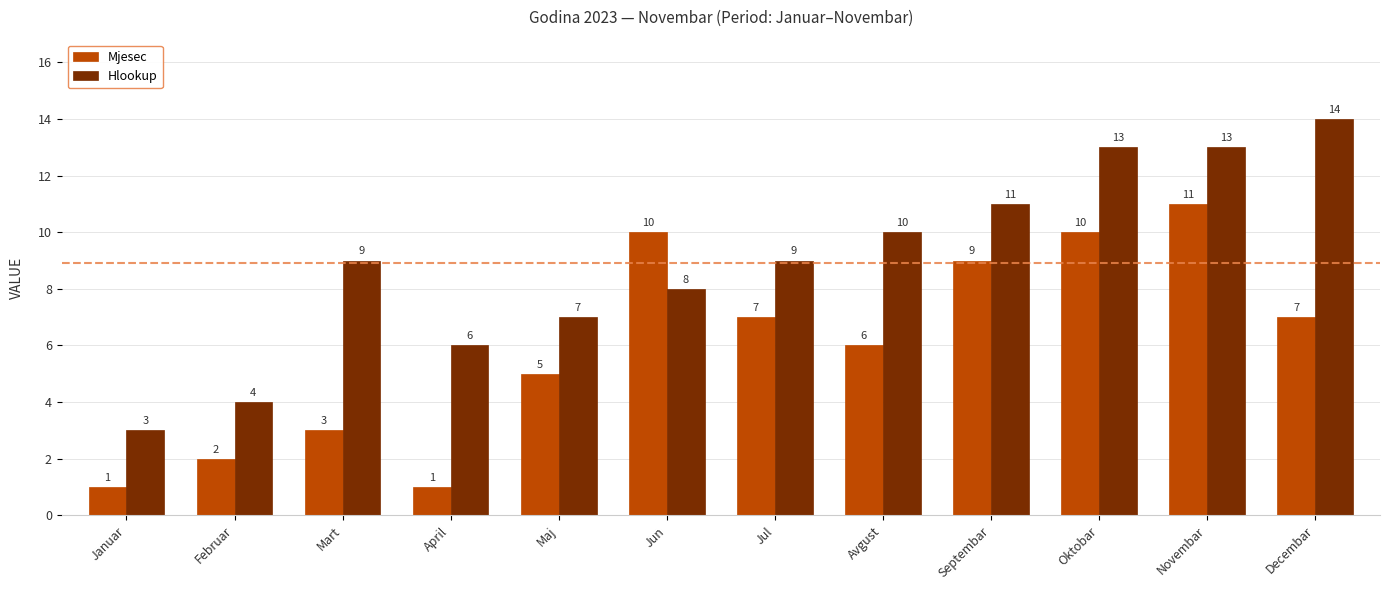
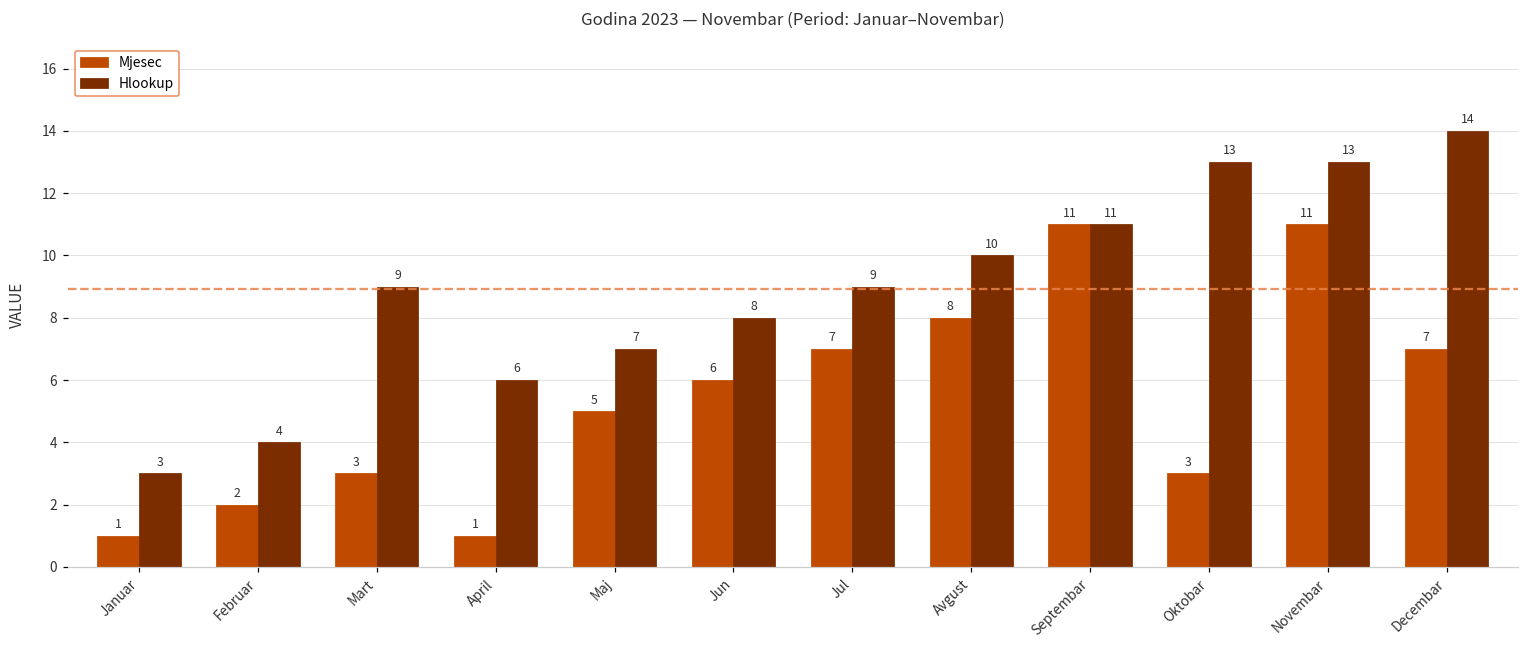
Mjesec, Jun: 10 -> 6
Mjesec, Avgust: 6 -> 8
Mjesec, Septembar: 9 -> 11
Mjesec, Oktobar: 10 -> 3
